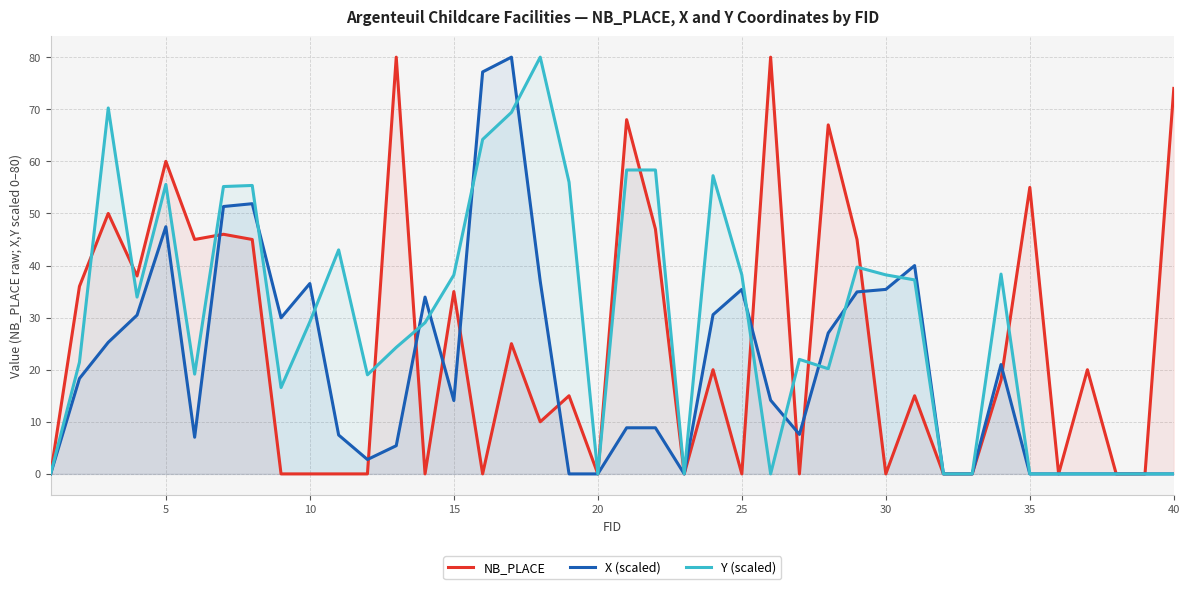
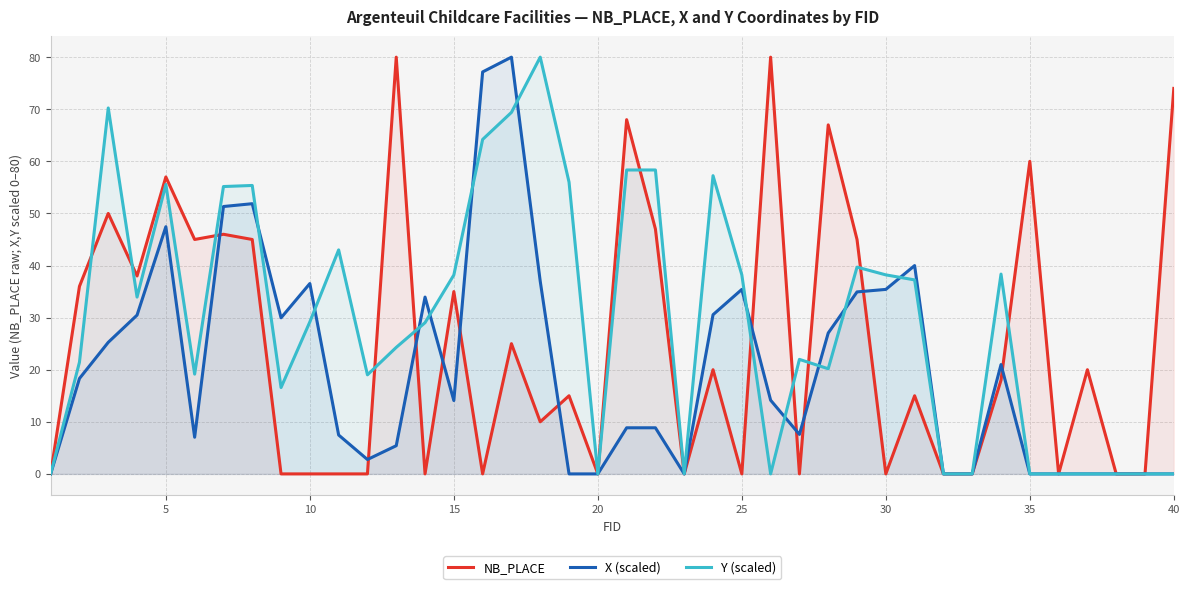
NB_PLACE, 5: 60 -> 57
NB_PLACE, 35: 55 -> 60
